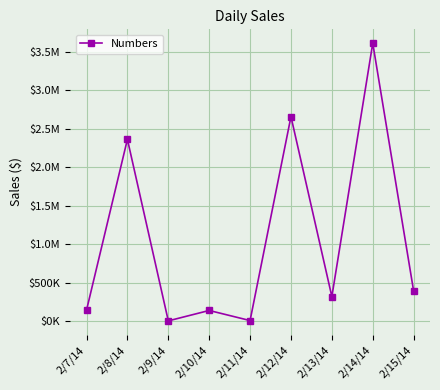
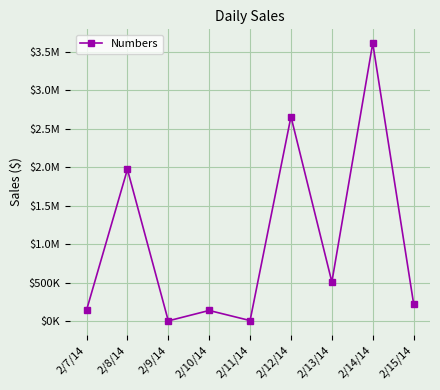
2/8/14: $2400000 -> $2000000
2/13/14: $300000 -> $500000
2/15/14: $400000 -> $200000
